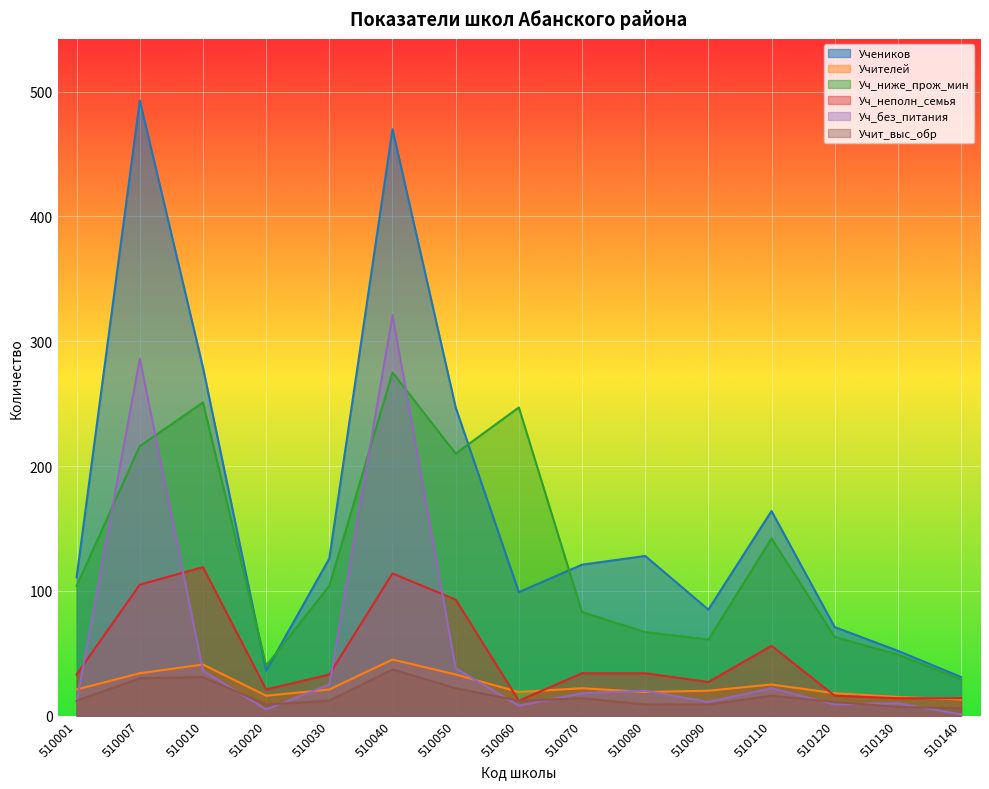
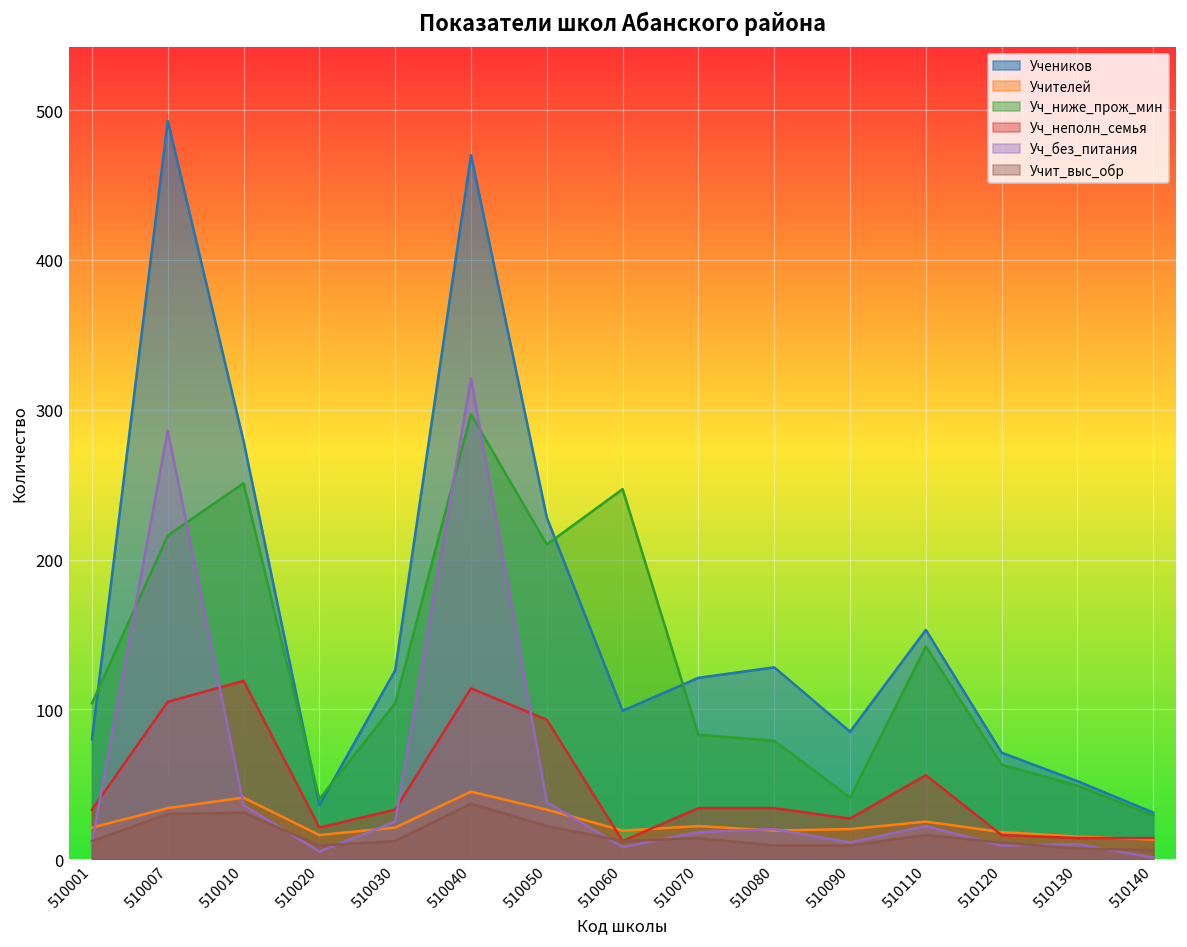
Учеников, 510001: 111 -> 80
Уч_ниже_прож_мин, 510040: 275 -> 297
Учеников, 510050: 247 -> 228
Уч_ниже_прож_мин, 510080: 67 -> 79
Уч_ниже_прож_мин, 510090: 61 -> 41
Учеников, 510110: 164 -> 153
